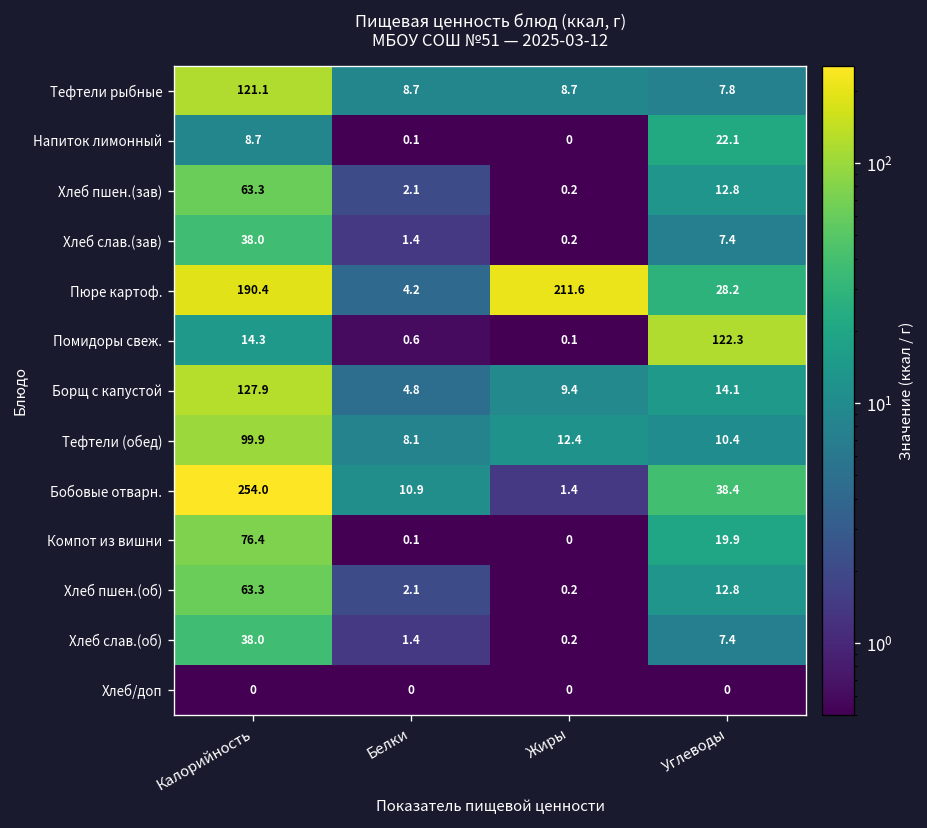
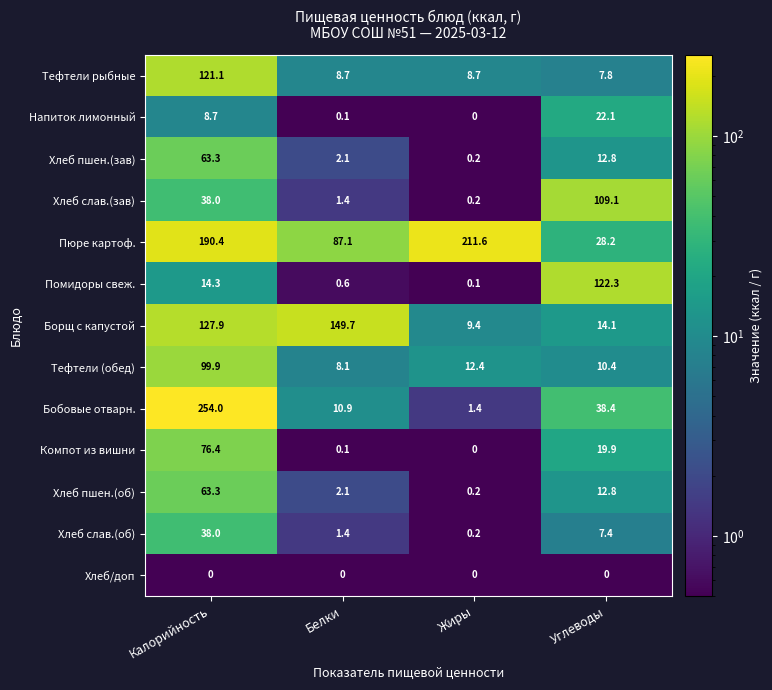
Хлеб слав.(зав), Углеводы: 7.4 -> 109.1
Пюре картоф., Белки: 4.2 -> 87.1
Борщ с капустой, Белки: 4.8 -> 149.7
